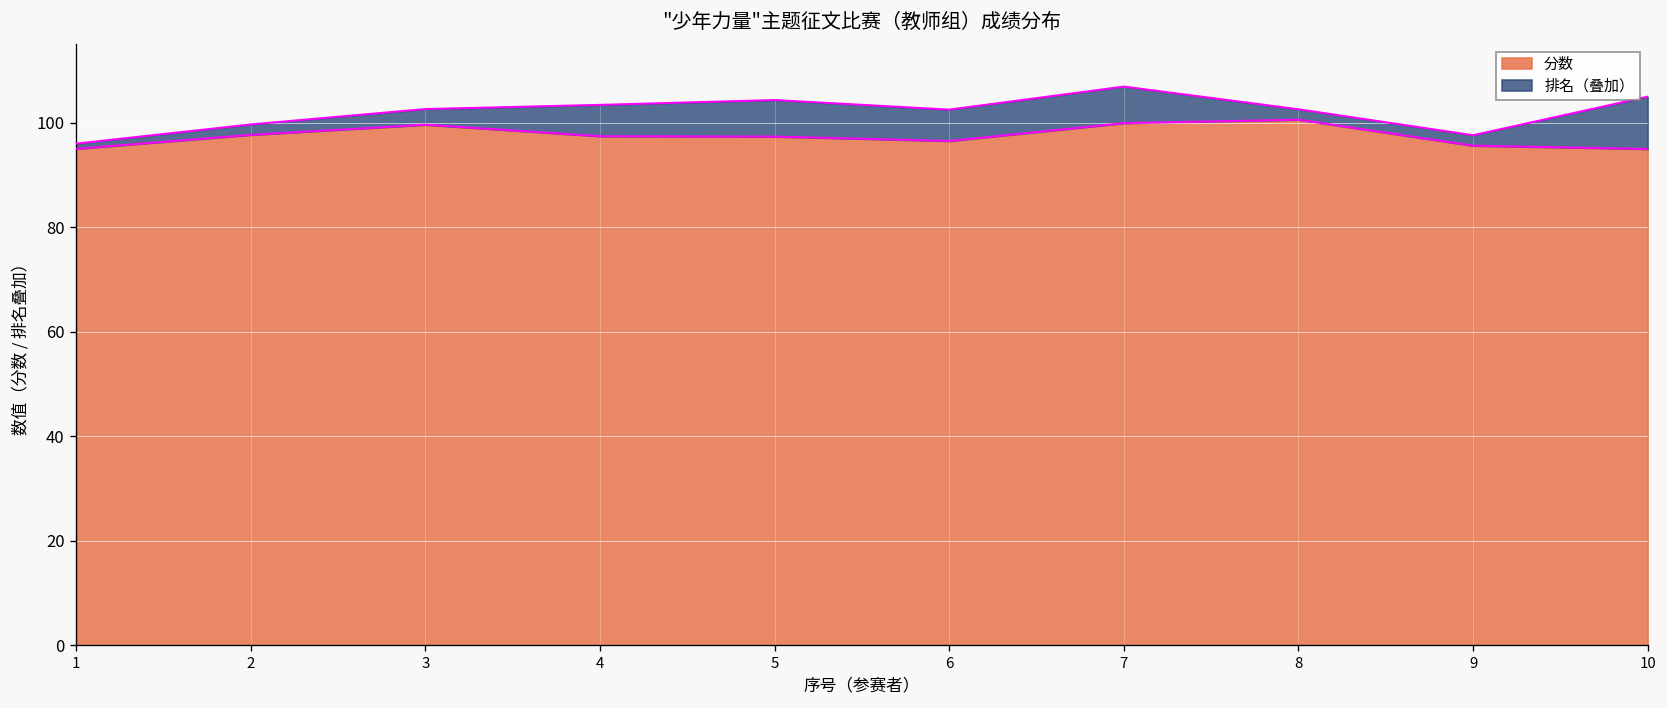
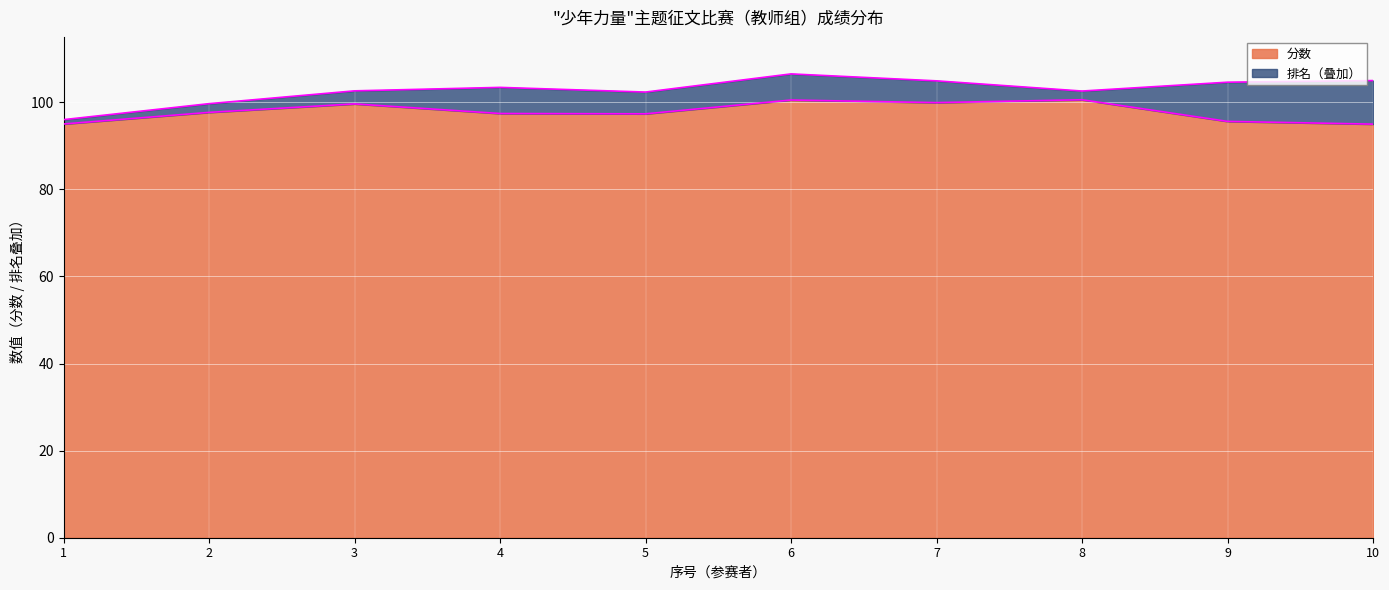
排名（叠加）, 5: 7 -> 5
分数, 6: 97 -> 101
排名（叠加）, 7: 7 -> 5
排名（叠加）, 9: 2 -> 9
